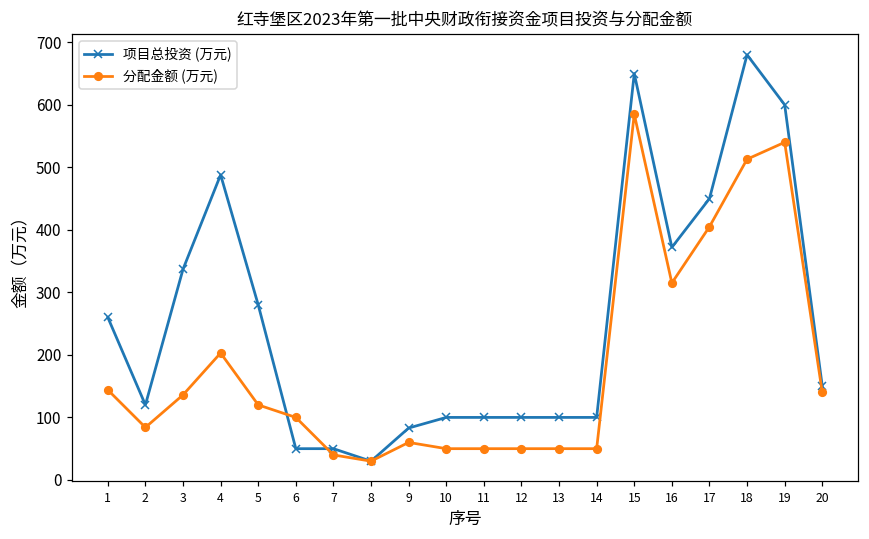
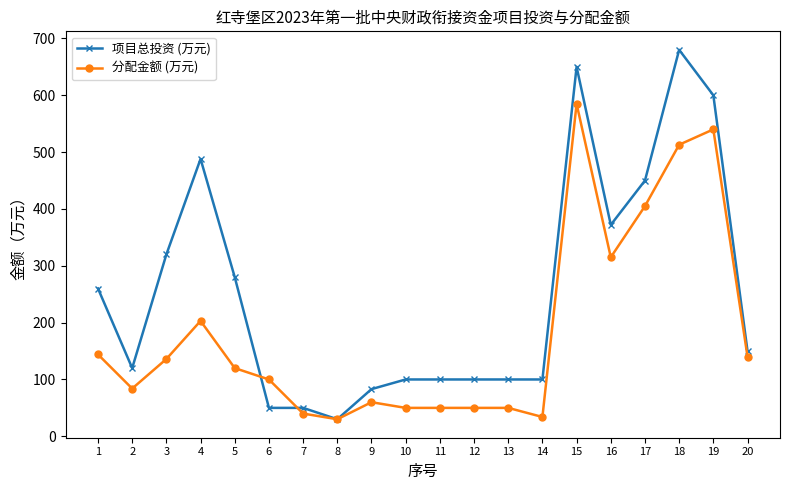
项目总投资 (万元), 3: 340 -> 320
分配金额 (万元), 14: 50 -> 30
